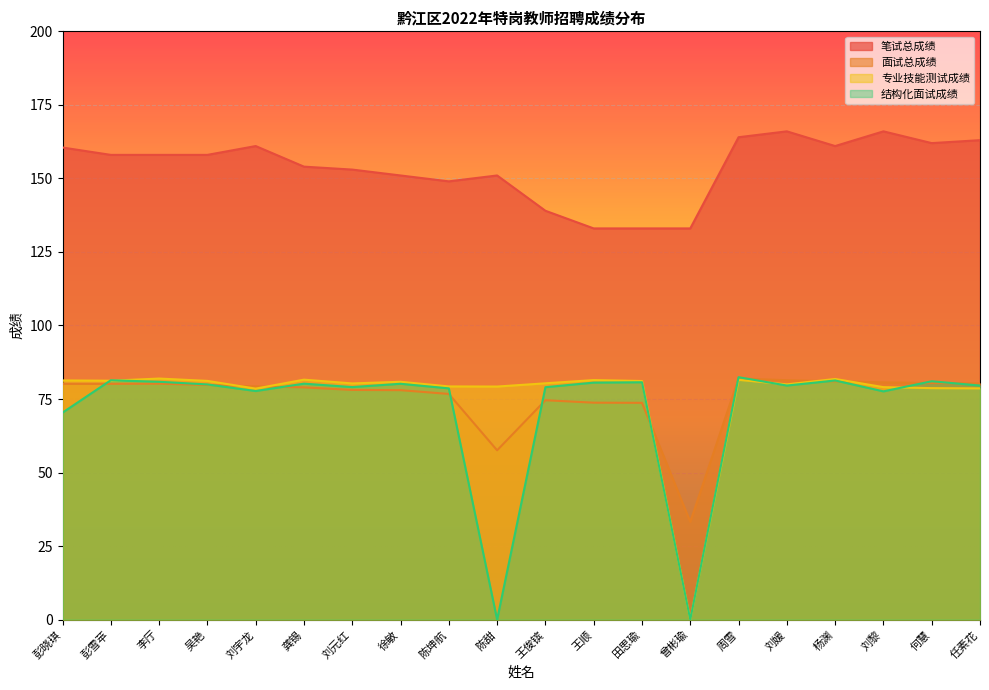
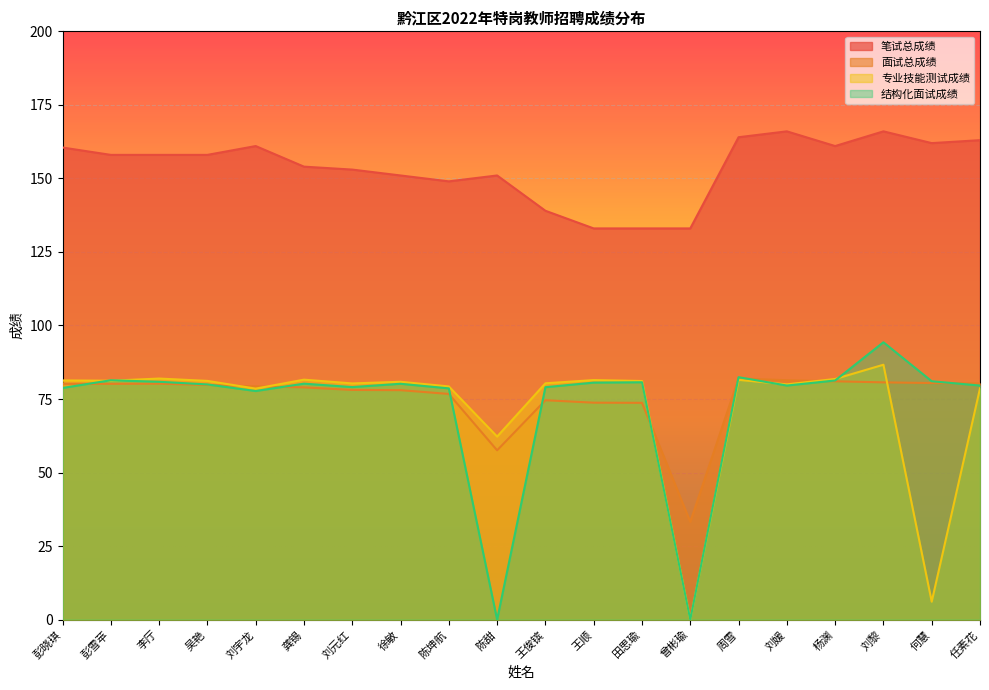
结构化面试成绩, 彭晓琪: 70 -> 79
专业技能测试成绩, 陈甜: 79 -> 62
专业技能测试成绩, 刘黎: 79 -> 87
结构化面试成绩, 刘黎: 78 -> 94
专业技能测试成绩, 何慧: 79 -> 6
